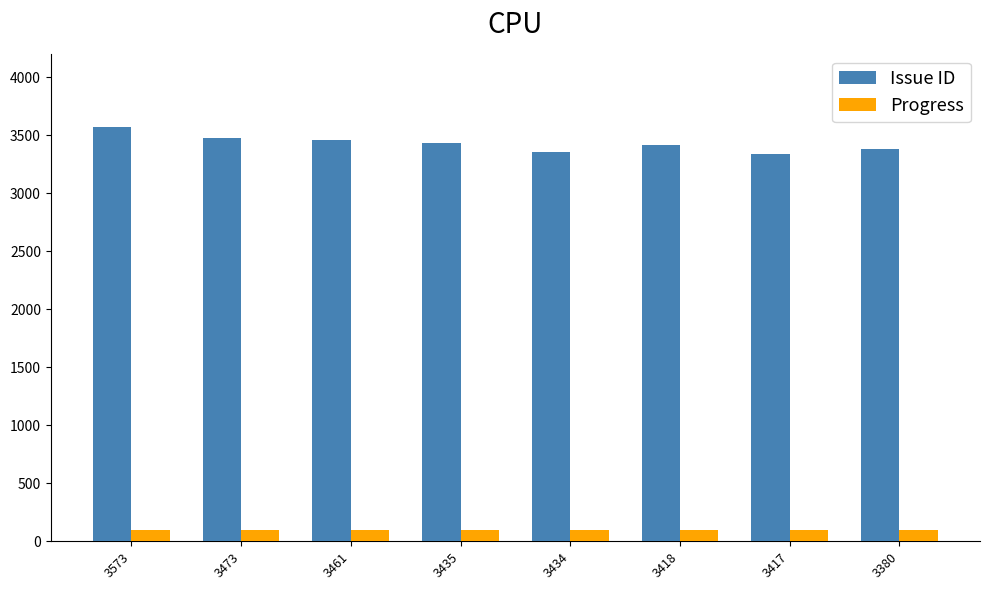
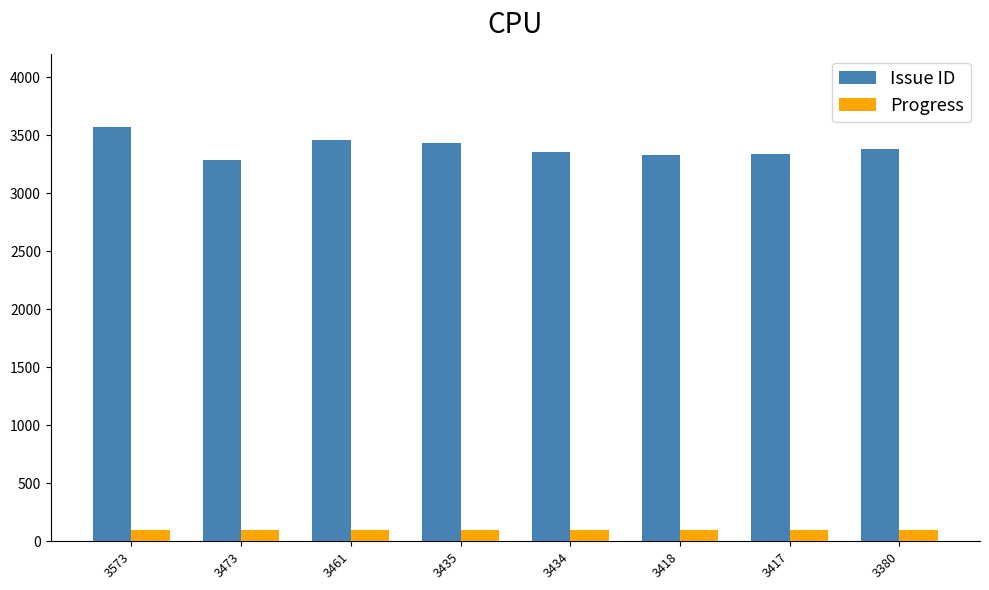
Issue ID, 3473: 3470 -> 3290
Issue ID, 3418: 3420 -> 3330
